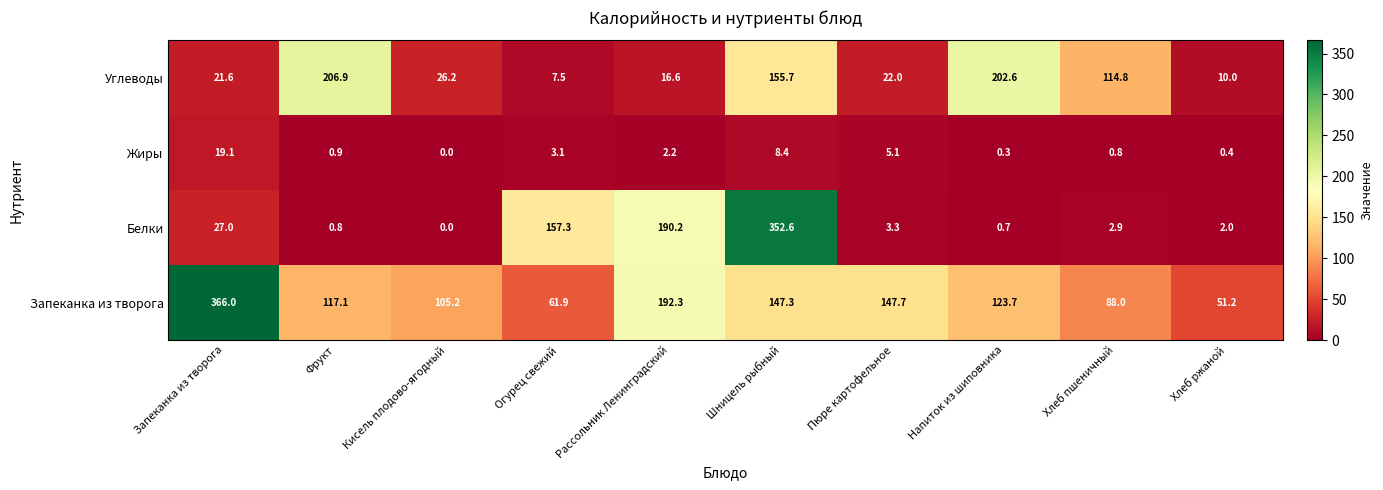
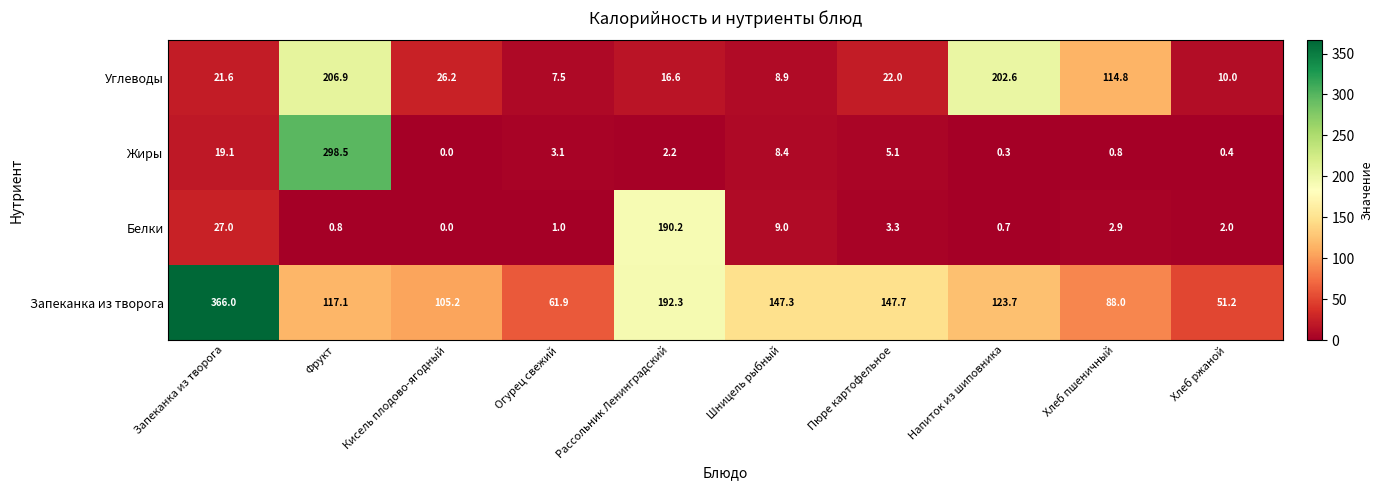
Углеводы, Шницель рыбный: 155.7 -> 8.9
Жиры, Фрукт: 0.9 -> 298.5
Белки, Огурец свежий: 157.3 -> 1.0
Белки, Шницель рыбный: 352.6 -> 9.0
